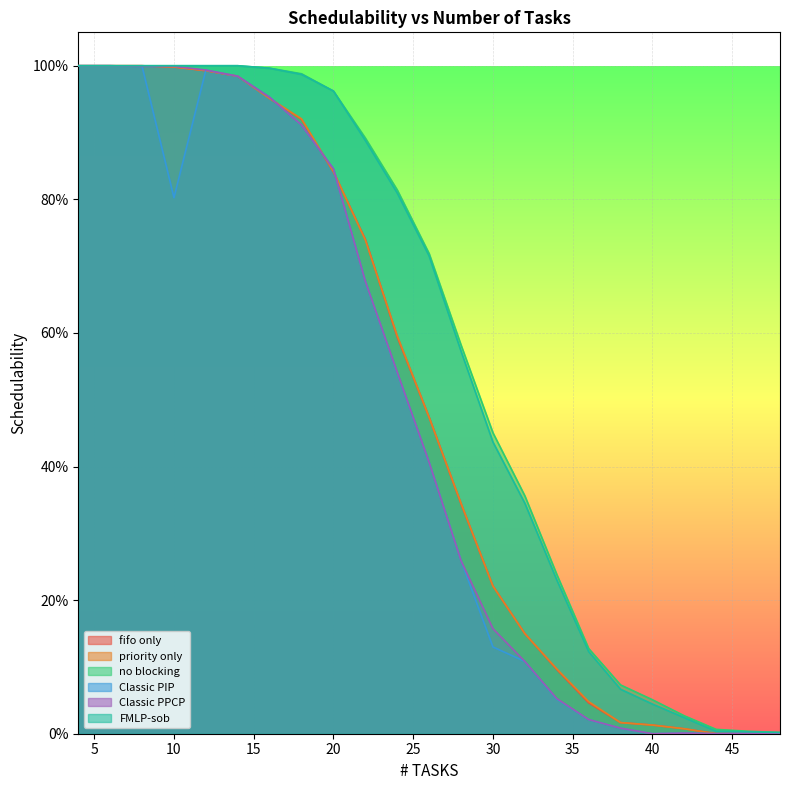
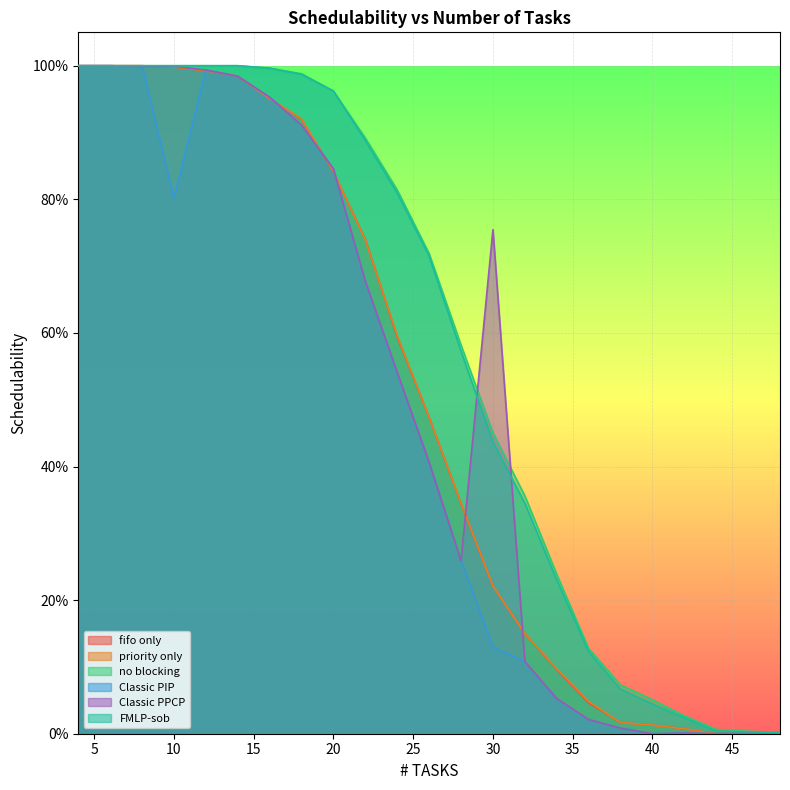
Classic PPCP, 30: 16% -> 75%
